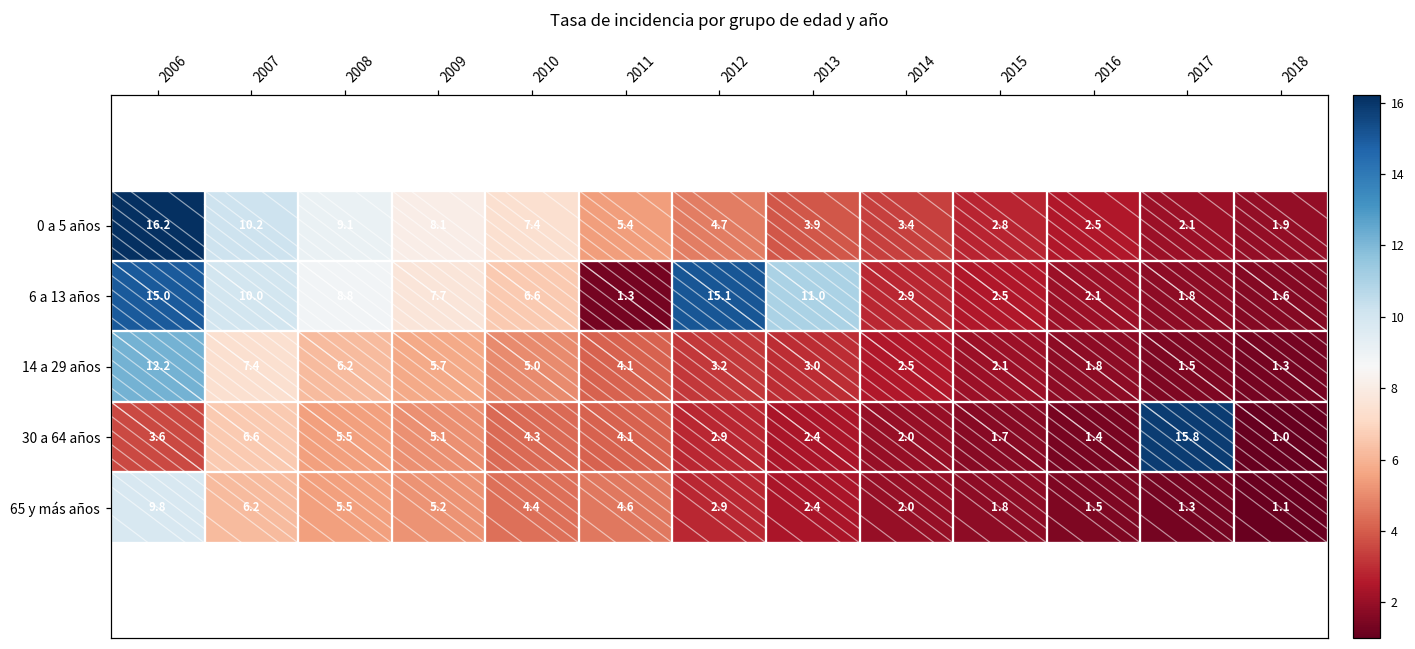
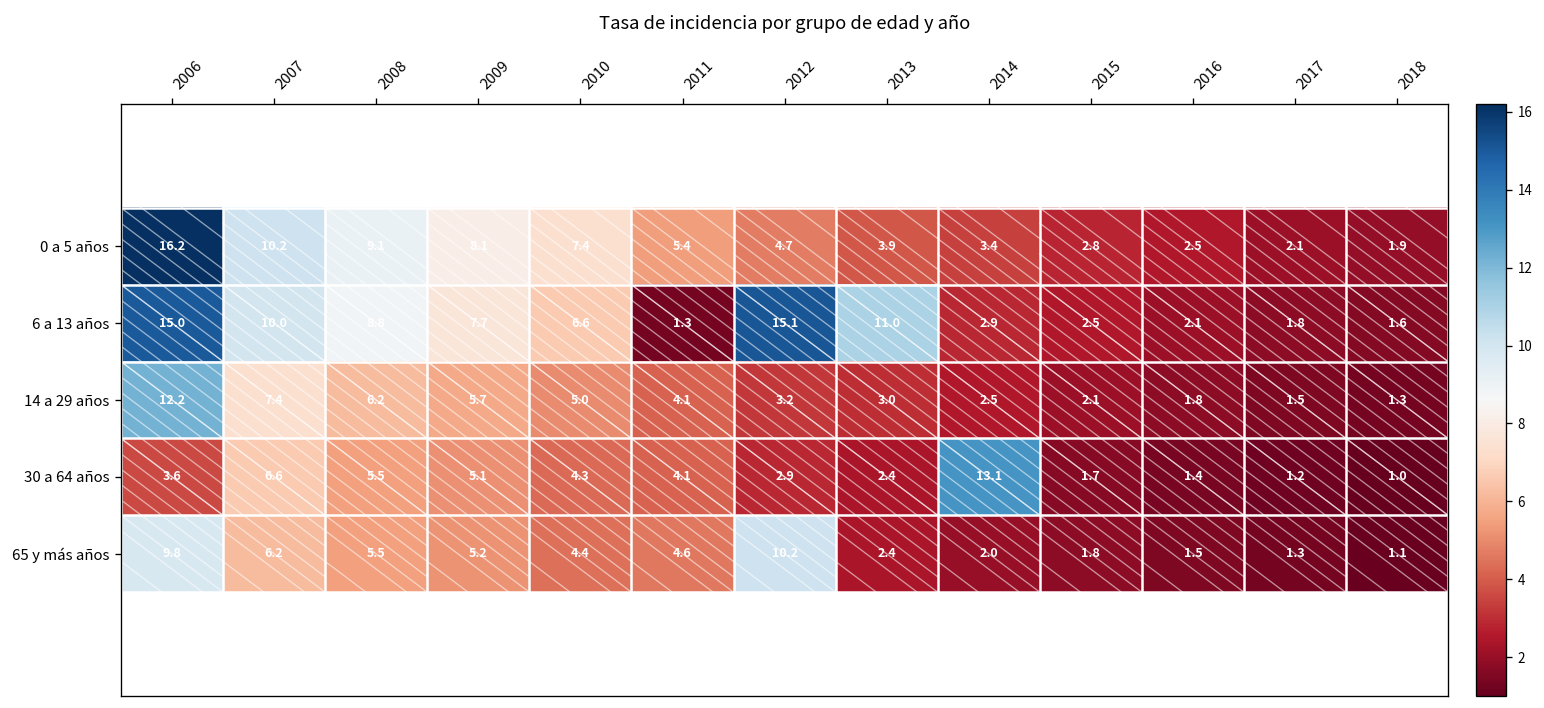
30 a 64 años, 2014: 2.0 -> 13.1
30 a 64 años, 2017: 15.8 -> 1.2
65 y más años, 2012: 2.9 -> 10.2
